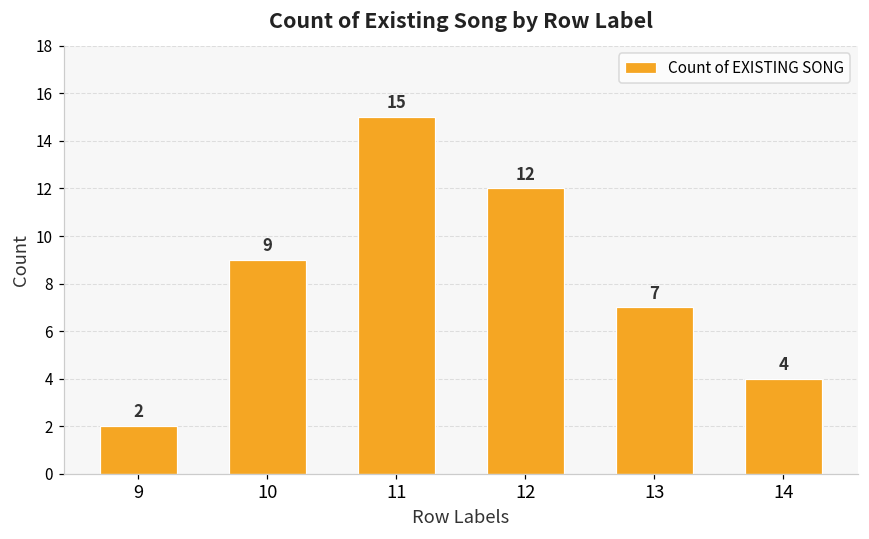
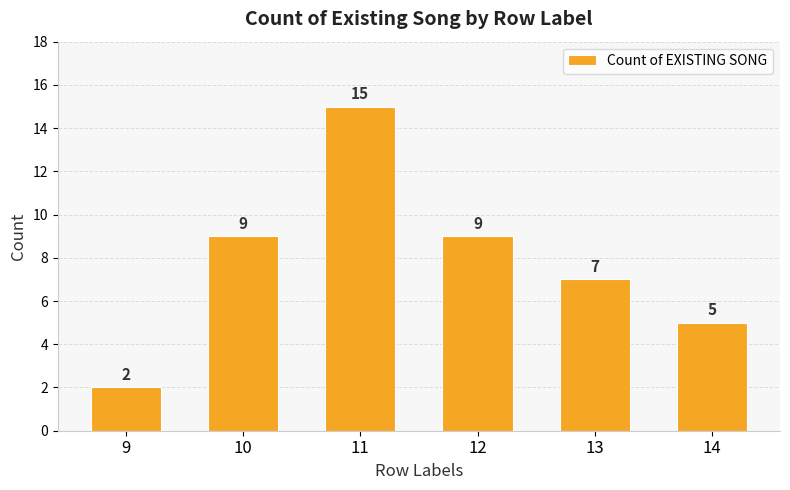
12: 12 -> 9
14: 4 -> 5
